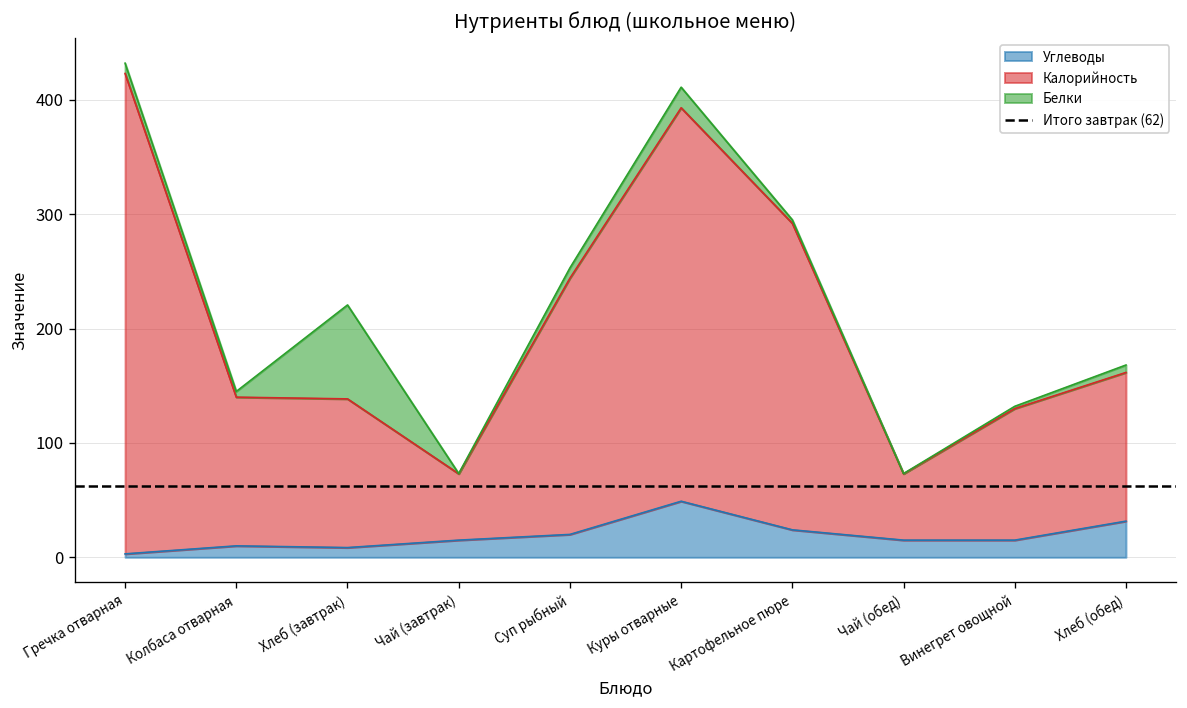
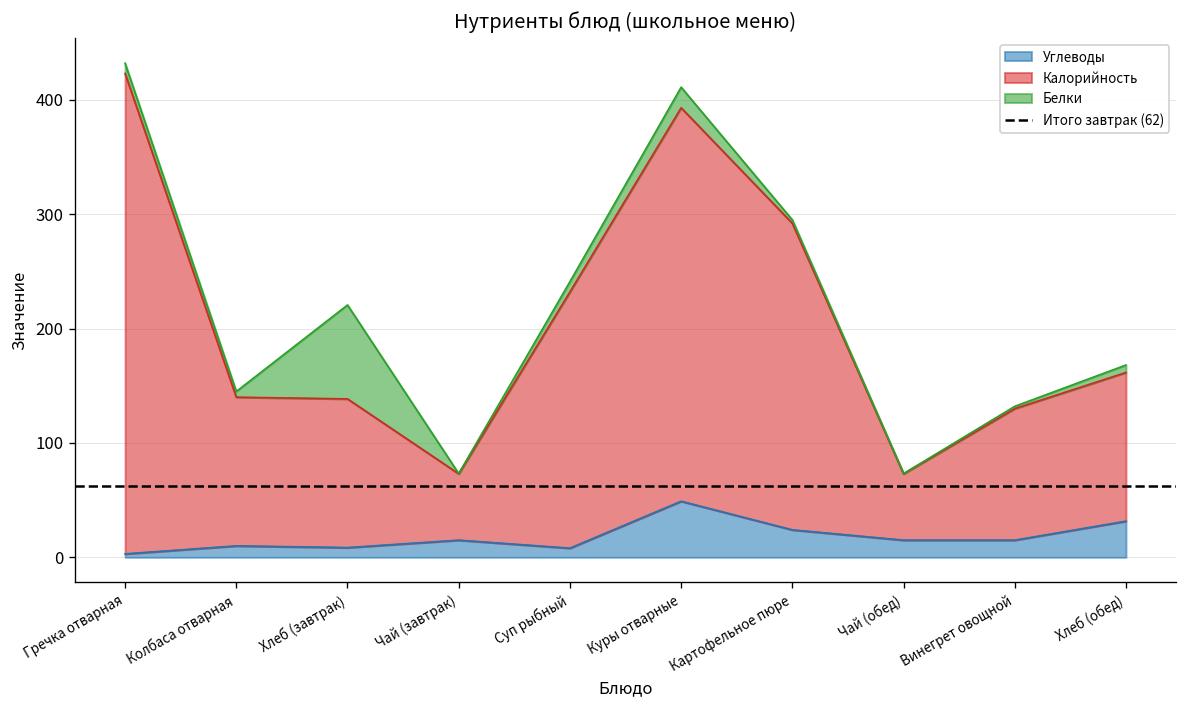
Углеводы, Суп рыбный: 20 -> 10
